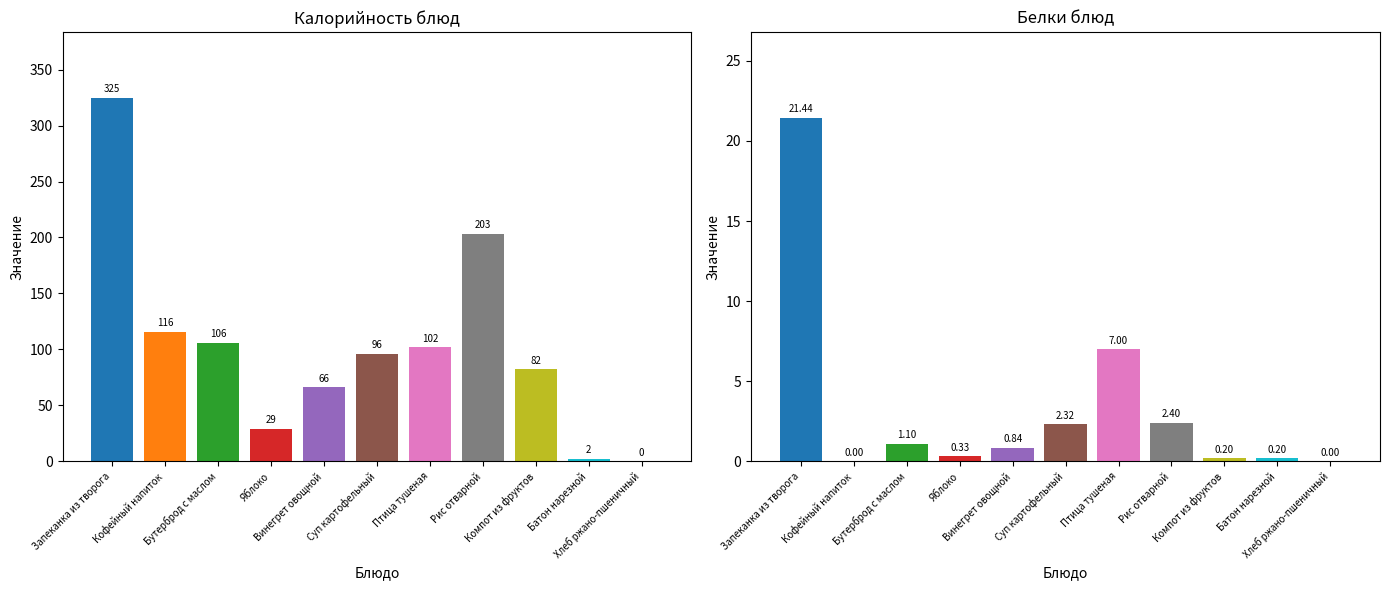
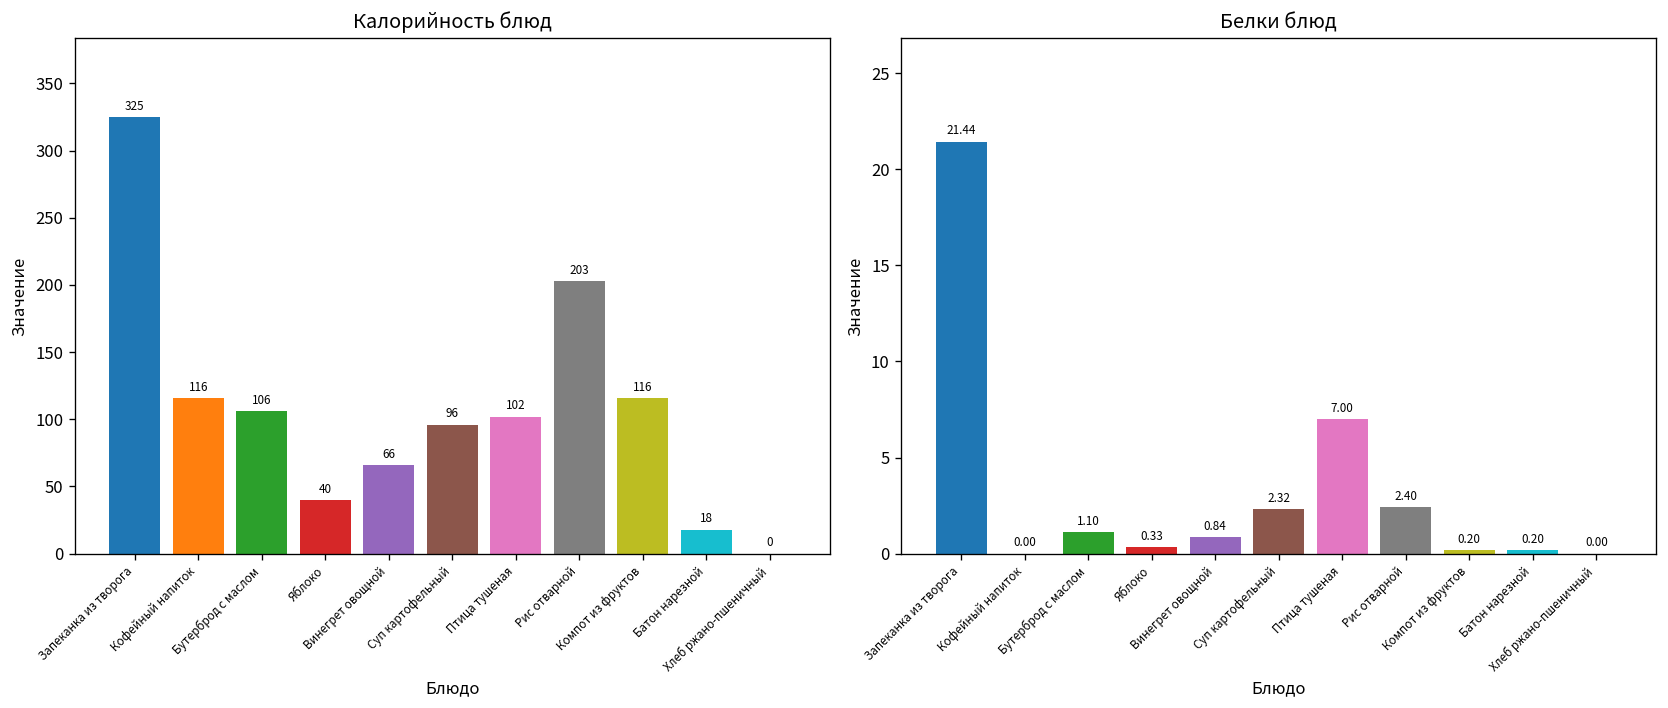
Калорийность блюд, Яблоко: 29 -> 40
Калорийность блюд, Компот из фруктов: 82 -> 116
Калорийность блюд, Батон нарезной: 2 -> 18
